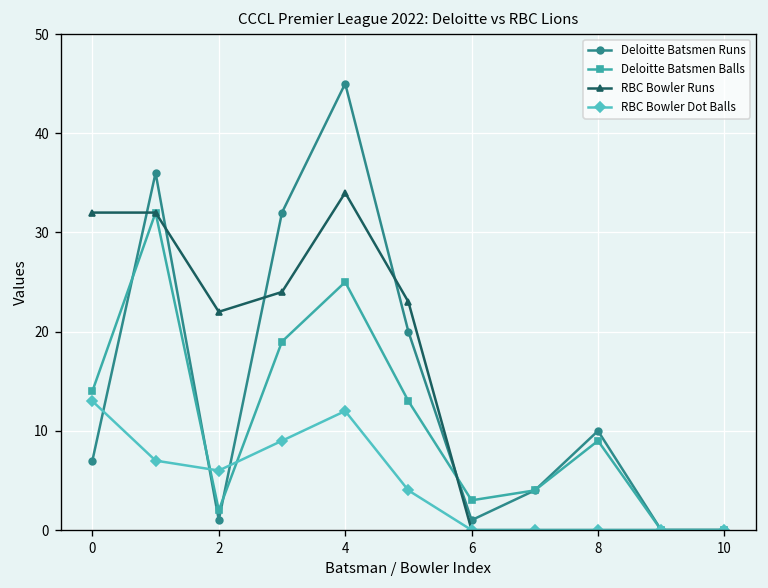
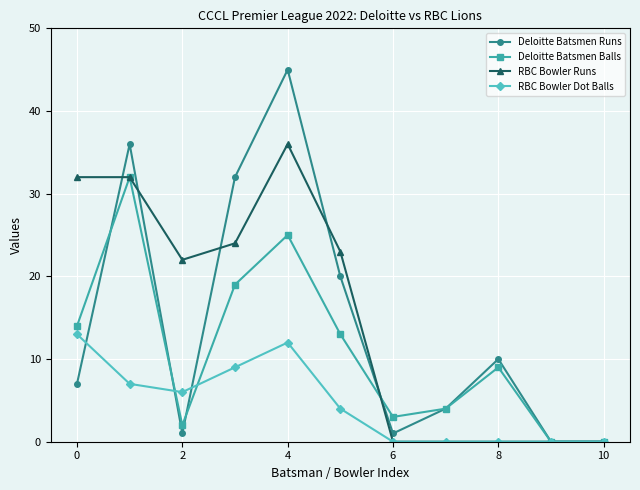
RBC Bowler Runs, 4: 34 -> 36
